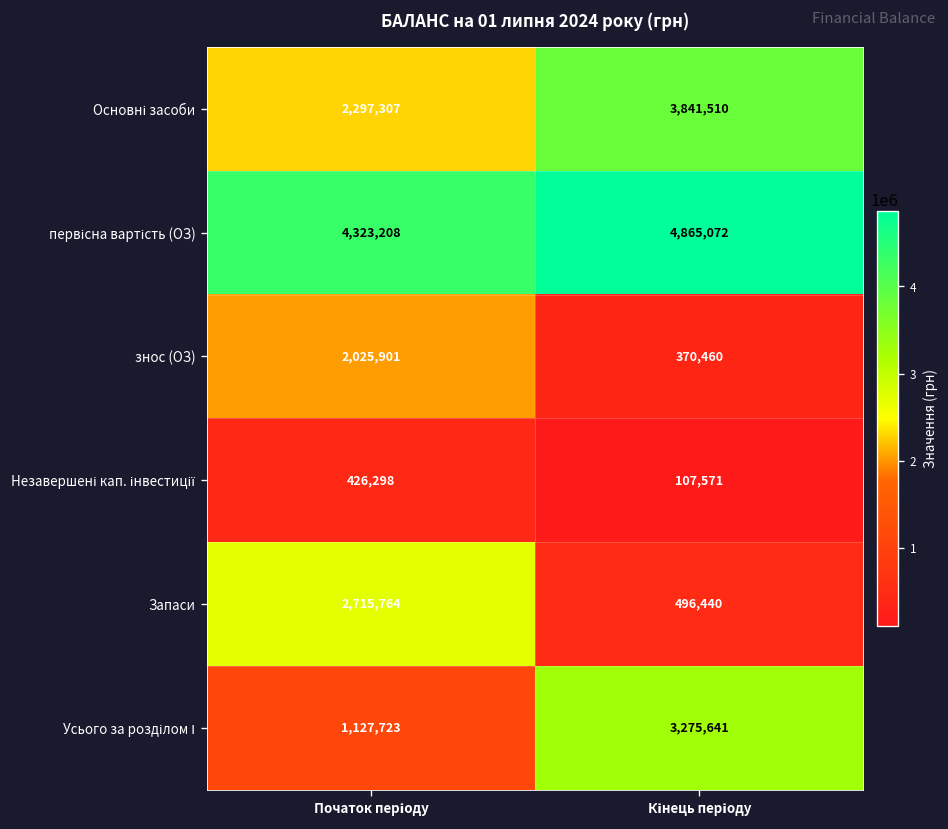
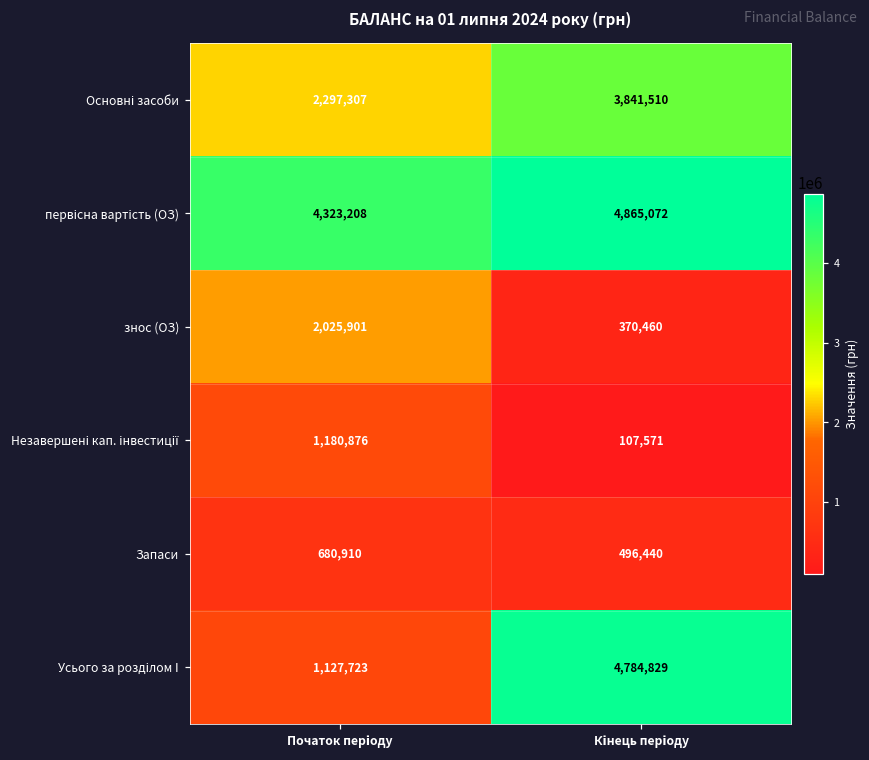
Незавершені кап. інвестиції, Початок періоду: 426,298 -> 1,180,876
Запаси, Початок періоду: 2,715,764 -> 680,910
Усього за розділом І, Кінець періоду: 3,275,641 -> 4,784,829
